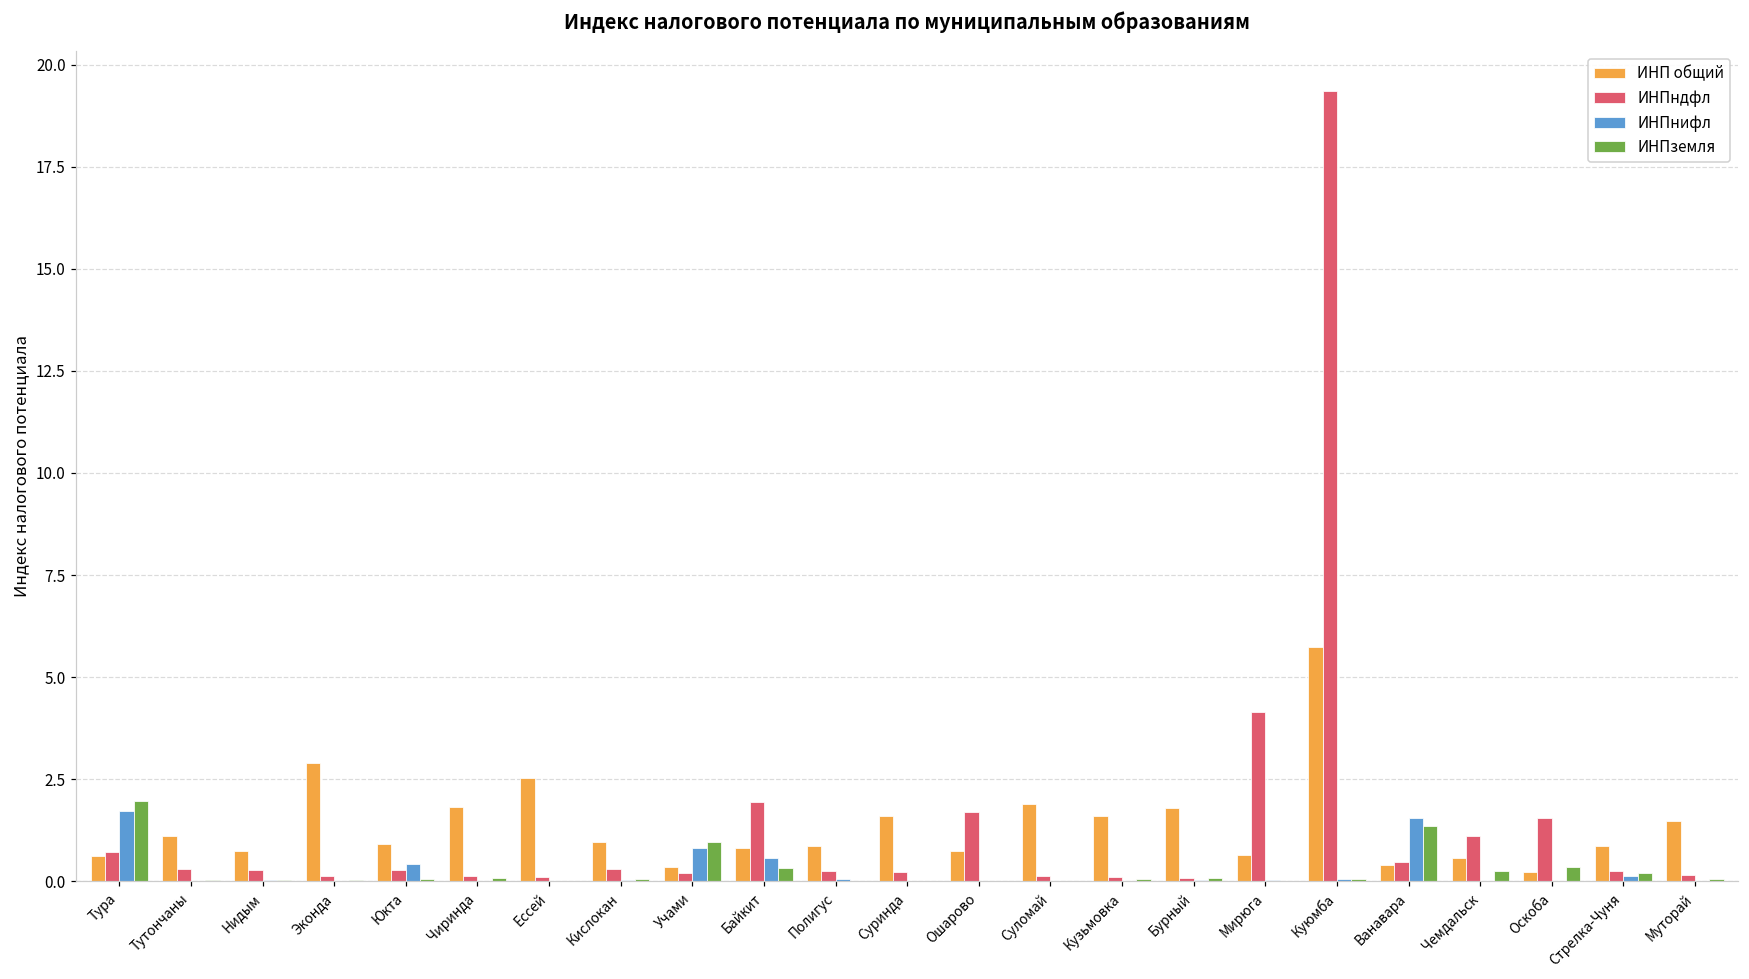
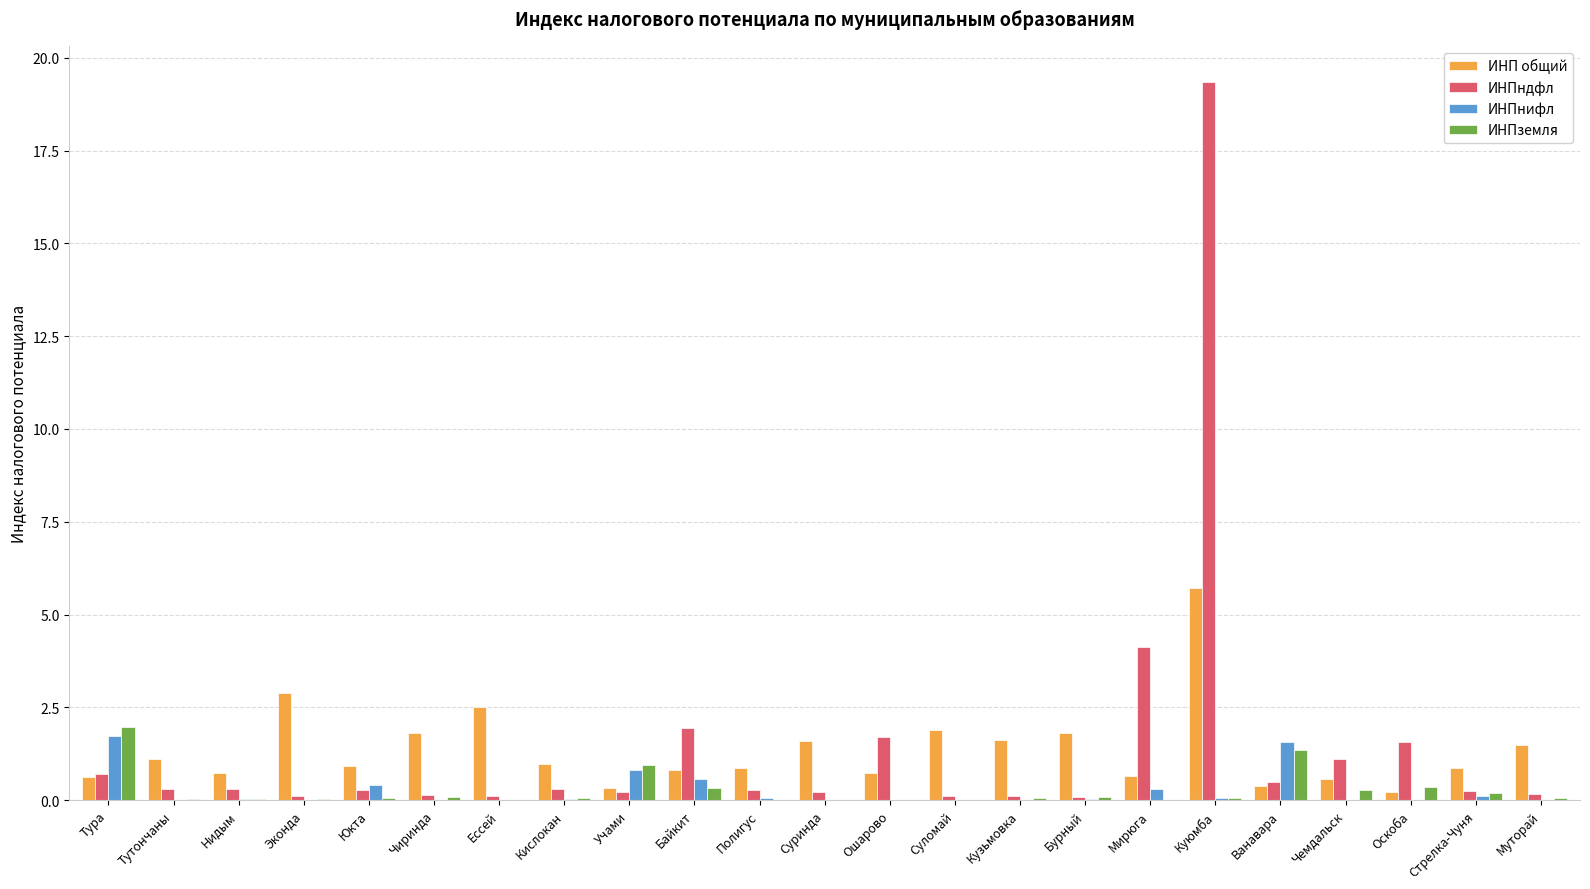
ИНПнифл, Мирюга: 0.0 -> 0.3
